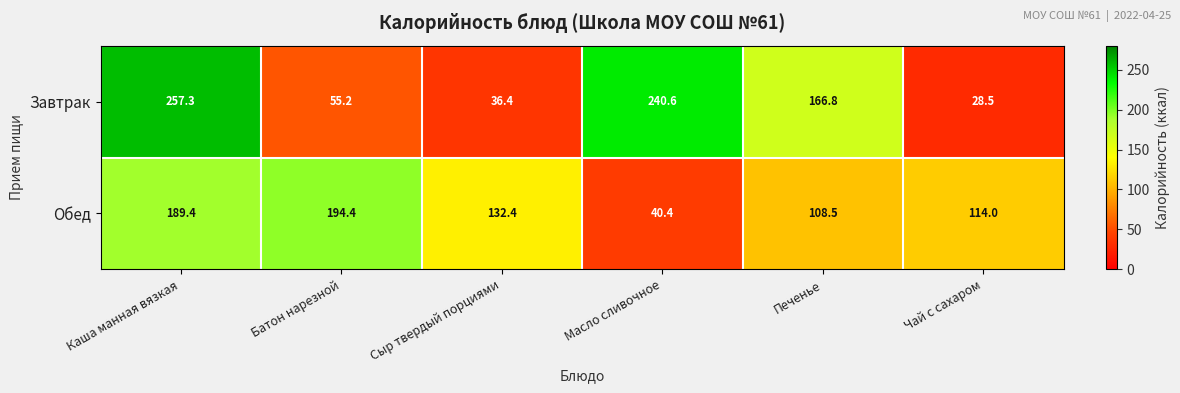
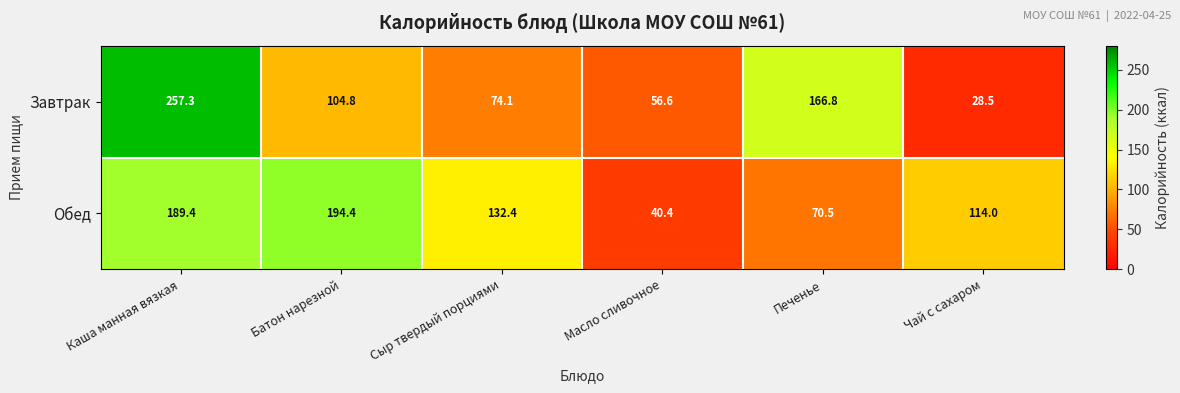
Завтрак, Батон нарезной: 55.2 -> 104.8
Завтрак, Сыр твердый порциями: 36.4 -> 74.1
Завтрак, Масло сливочное: 240.6 -> 56.6
Обед, Печенье: 108.5 -> 70.5
